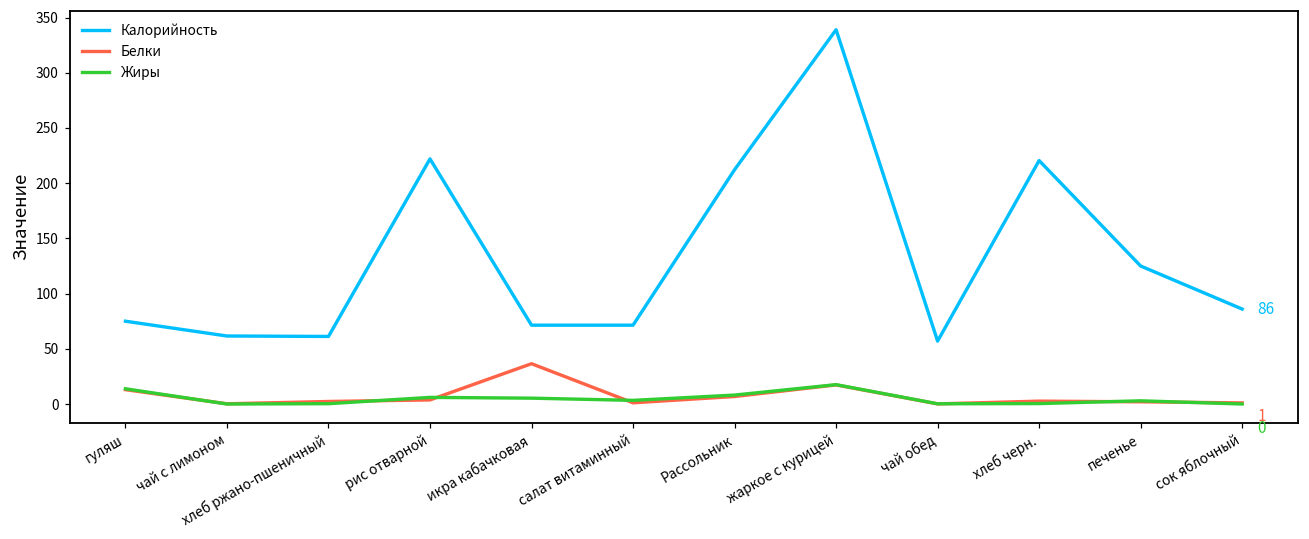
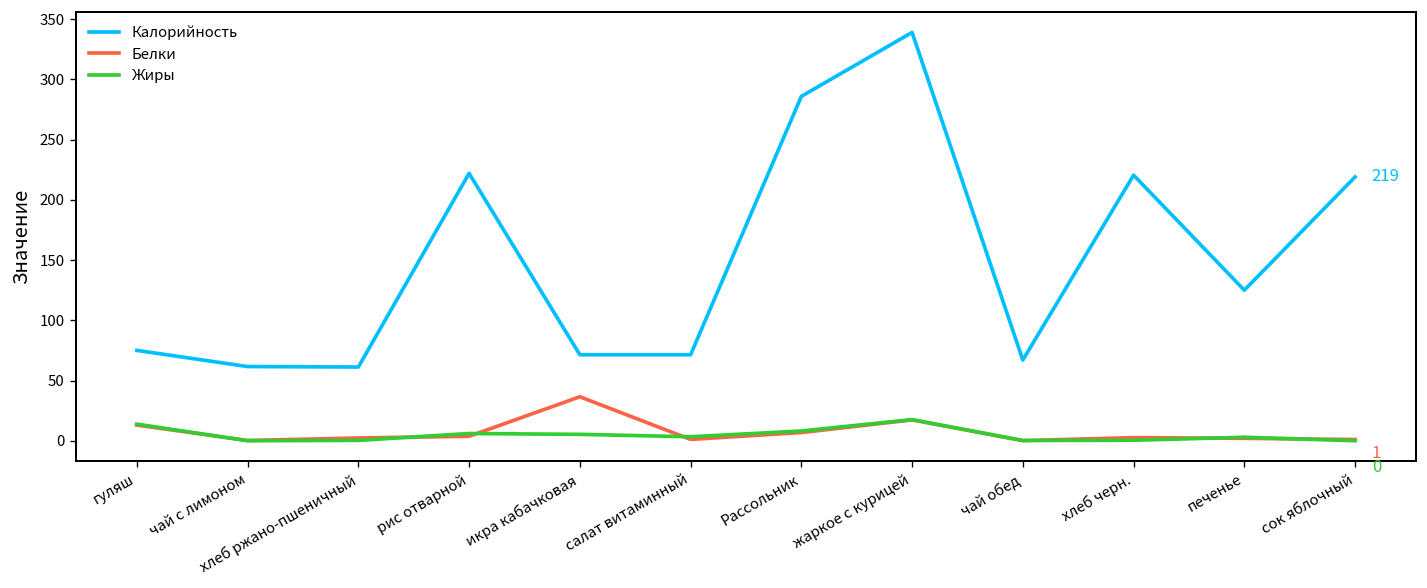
Калорийность, Рассольник: 212 -> 286
Калорийность, чай обед: 57 -> 67
Калорийность, сок яблочный: 86 -> 219
